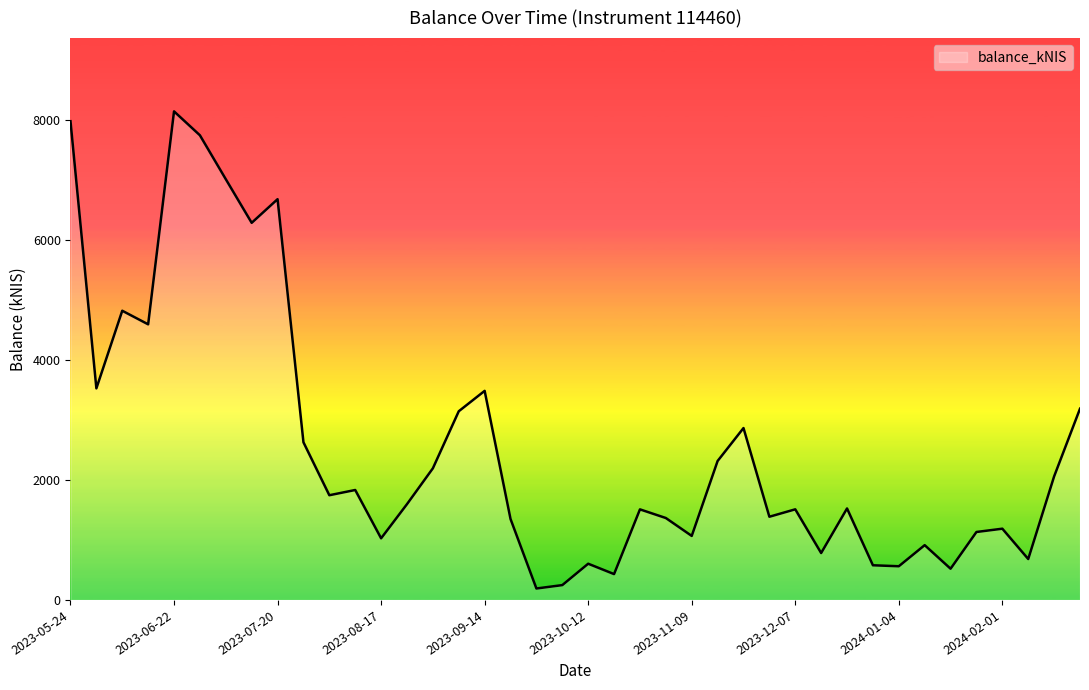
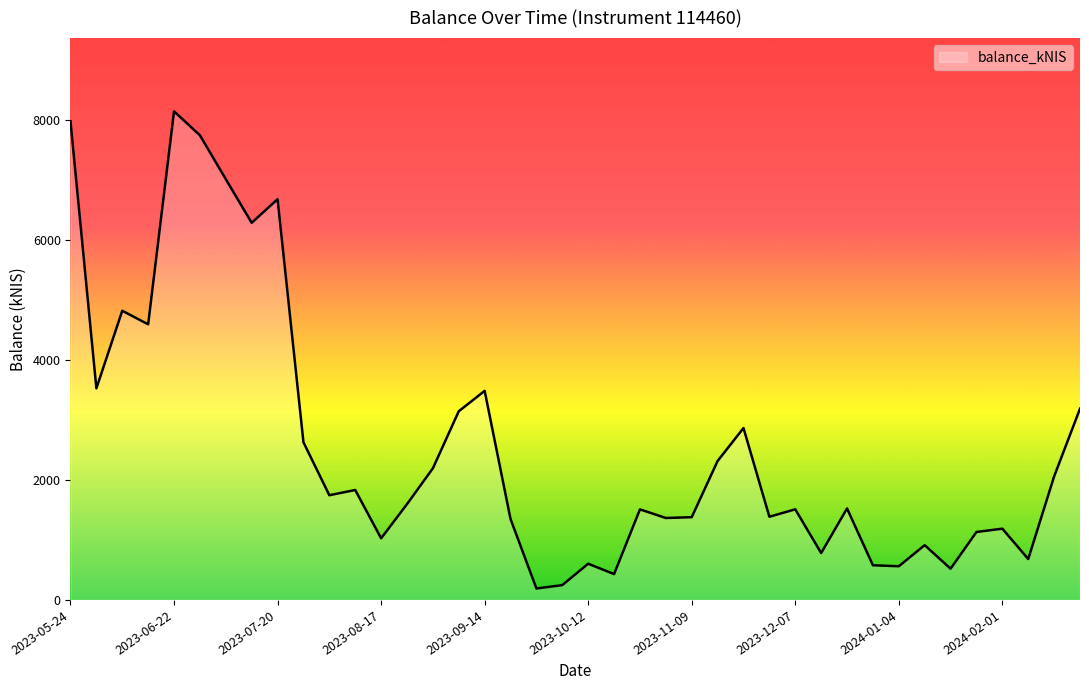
2023-11-09: 1100 -> 1400
